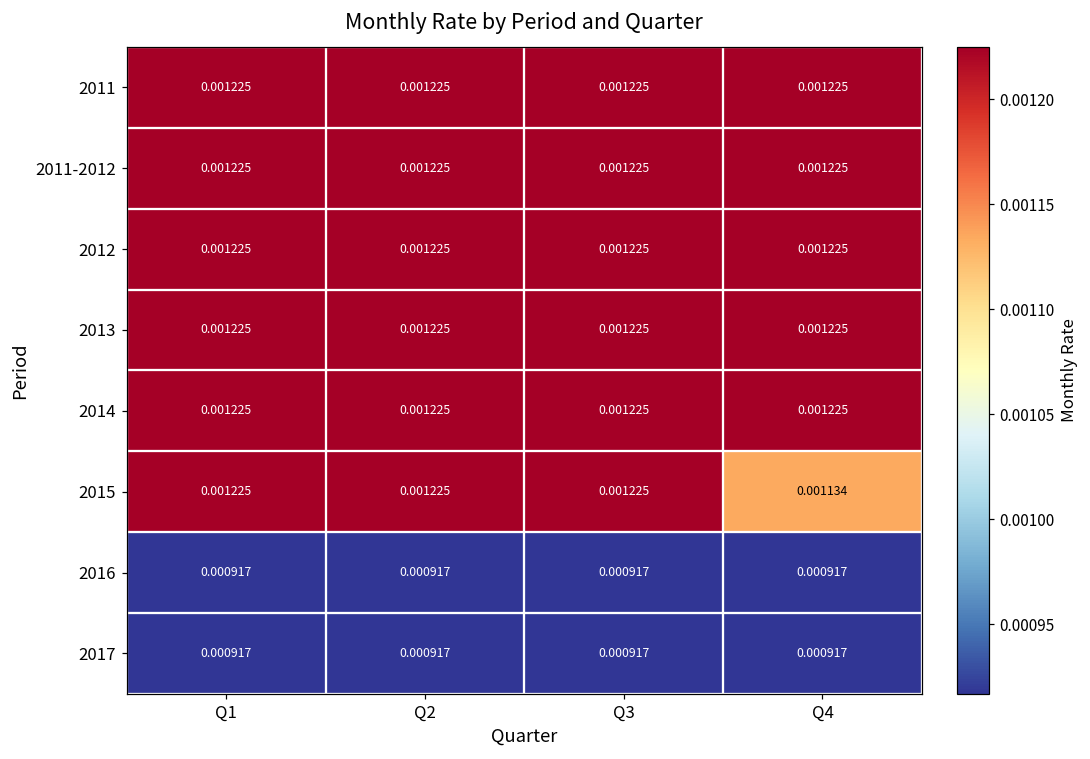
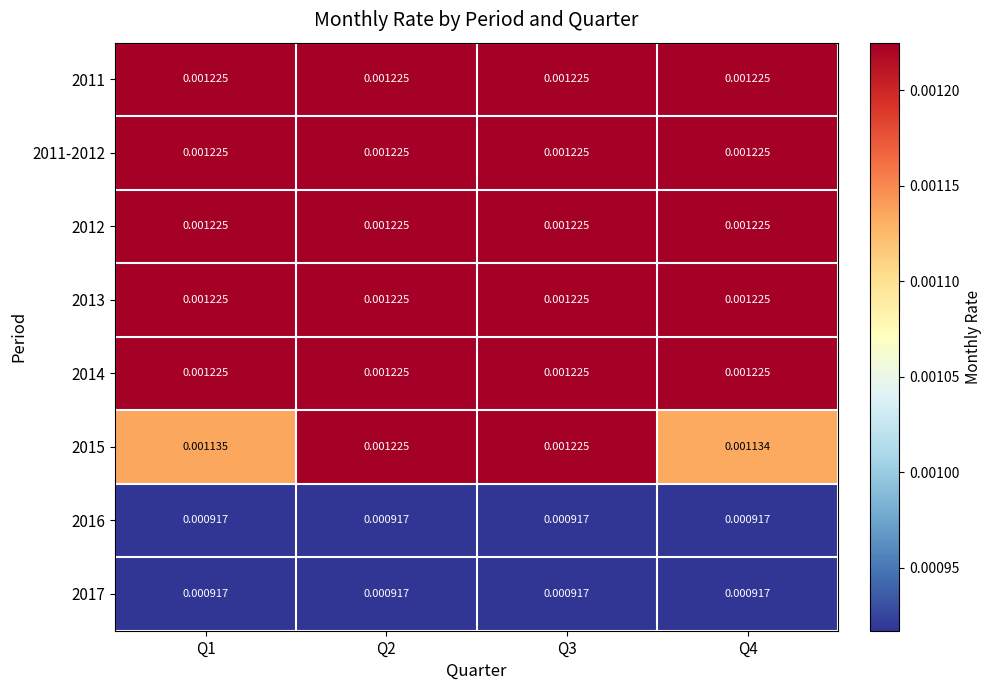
2015, Q1: 0.001225 -> 0.001135
